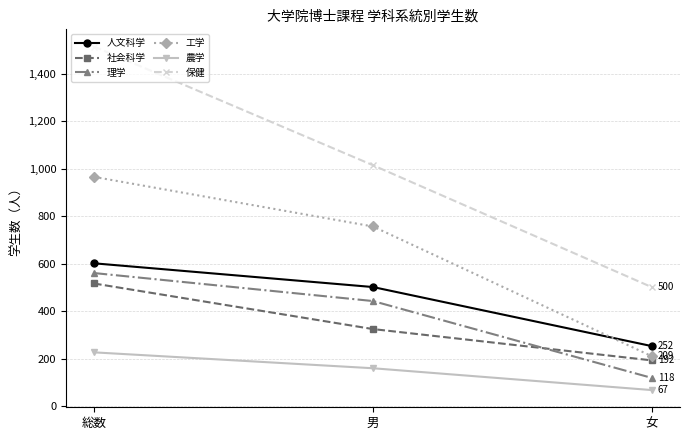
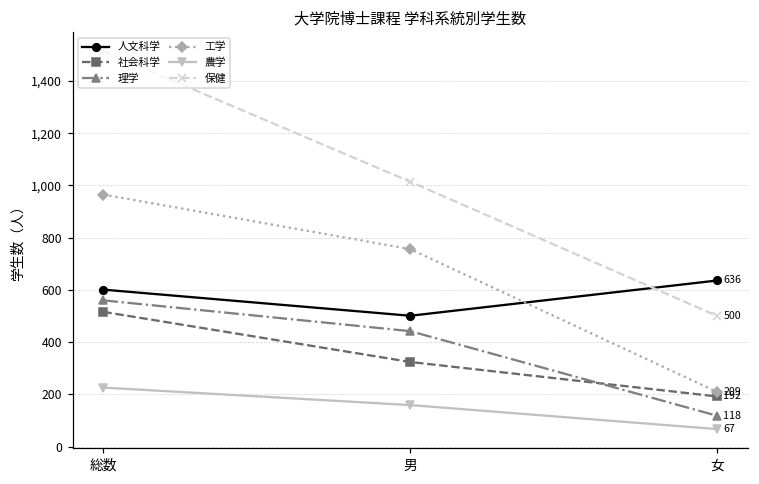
人文科学, 女: 252 -> 636
